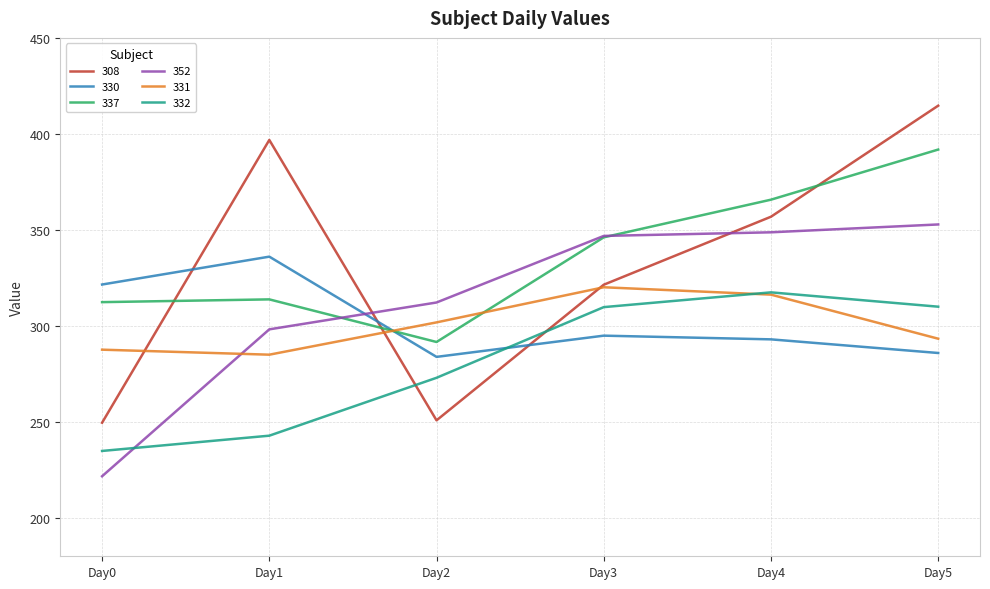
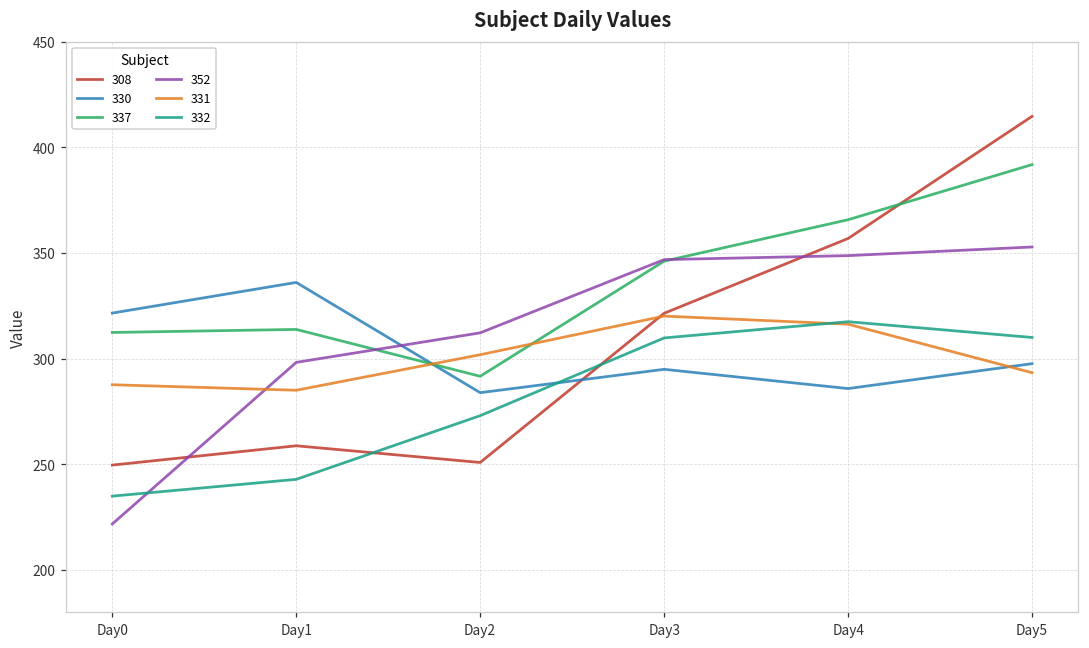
308, Day1: 397 -> 259
330, Day4: 293 -> 286
330, Day5: 286 -> 298
